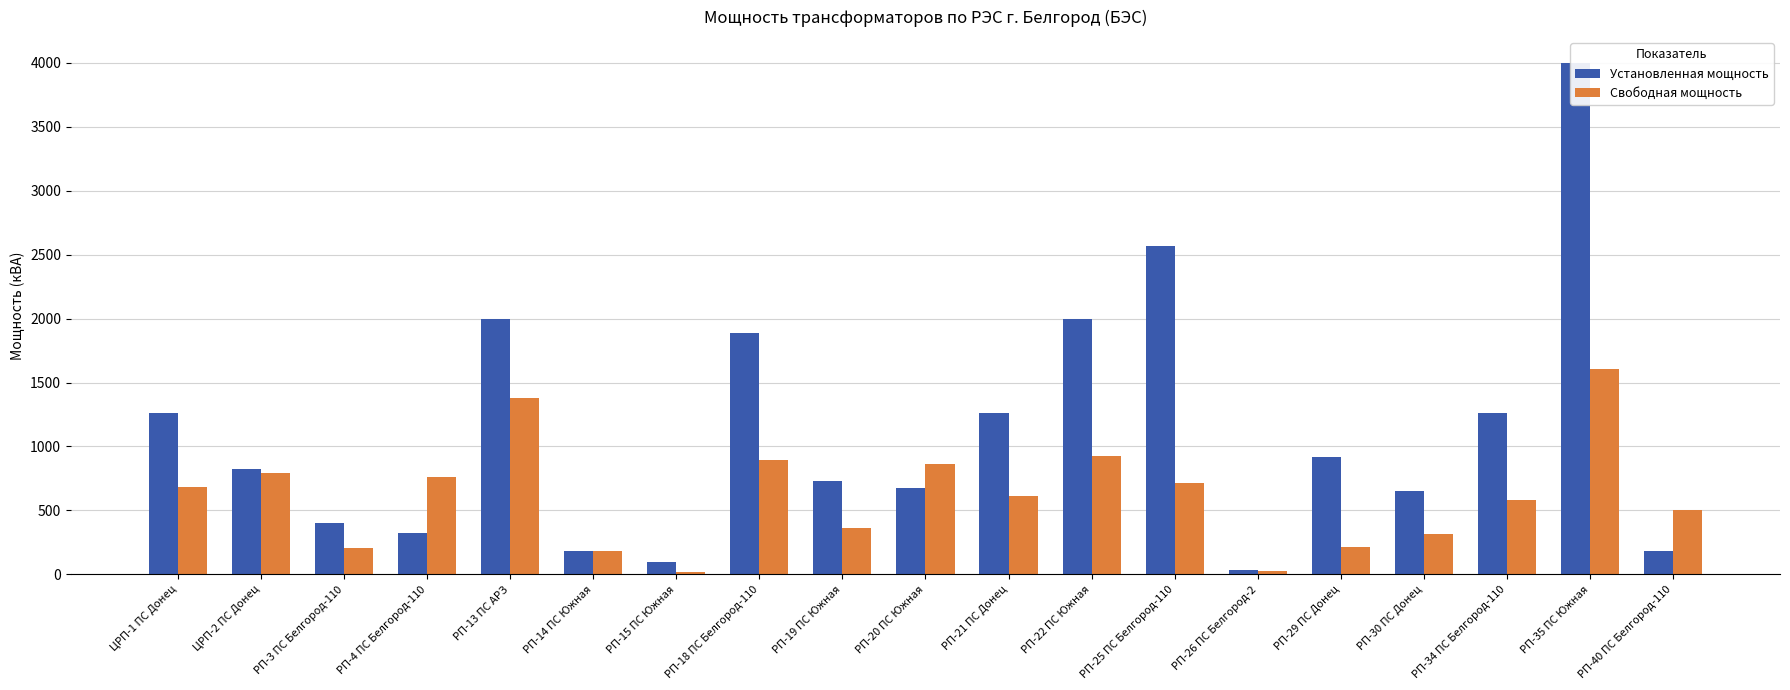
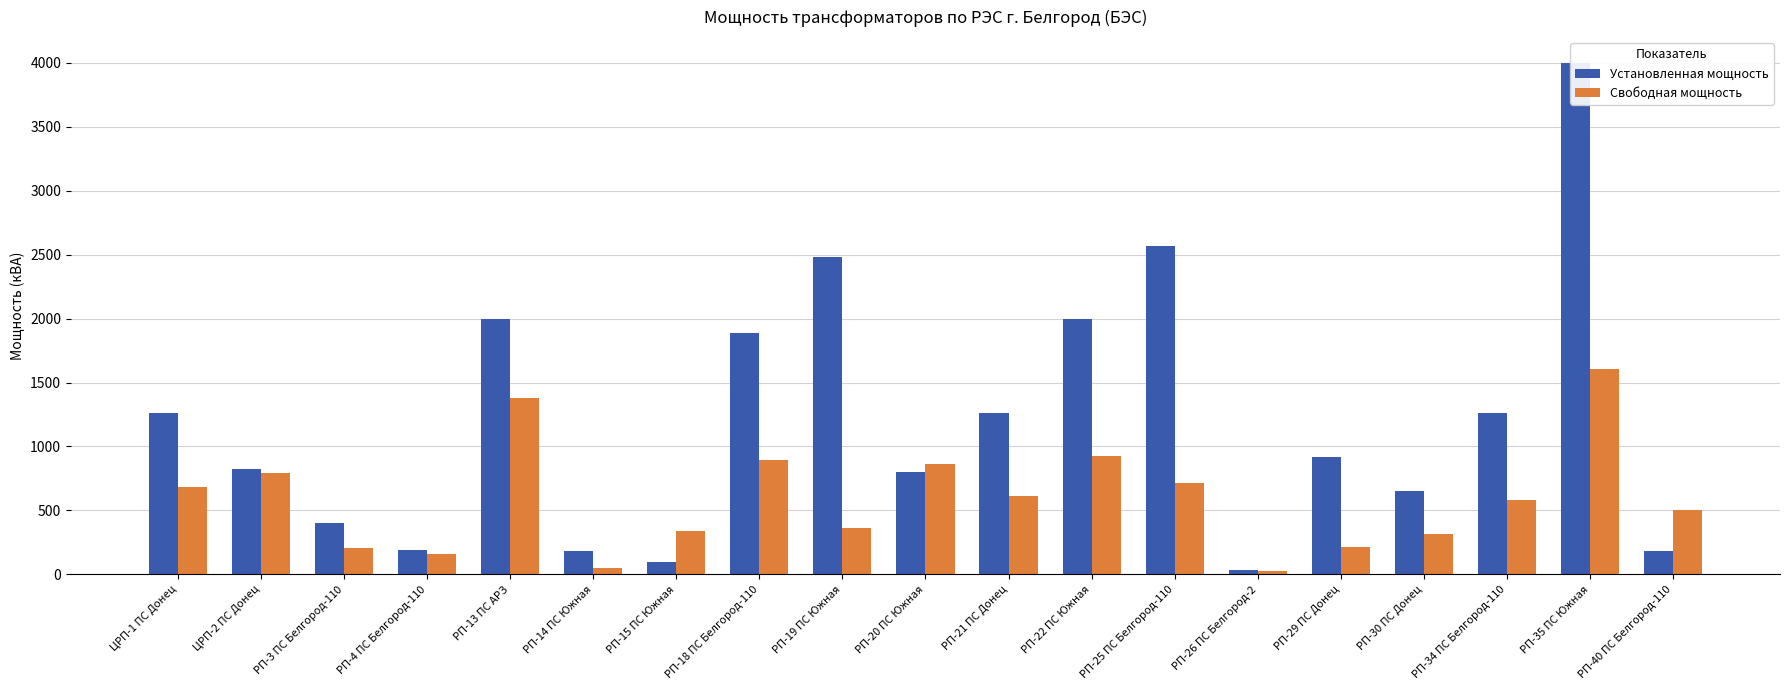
Установленная мощность, РП-4 ПС Белгород-110: 320 -> 190
Свободная мощность, РП-4 ПС Белгород-110: 760 -> 160
Свободная мощность, РП-14 ПС Южная: 180 -> 50
Свободная мощность, РП-15 ПС Южная: 20 -> 340
Установленная мощность, РП-19 ПС Южная: 730 -> 2480
Установленная мощность, РП-20 ПС Южная: 670 -> 800
